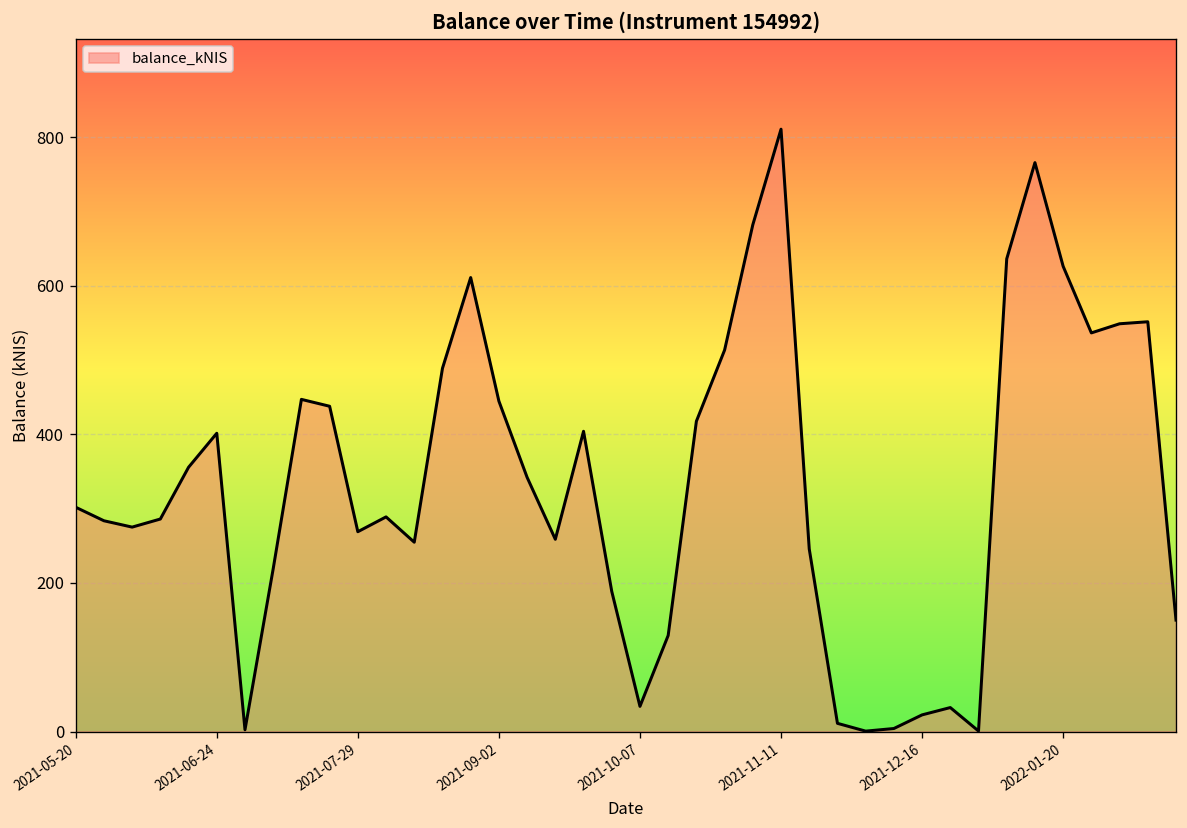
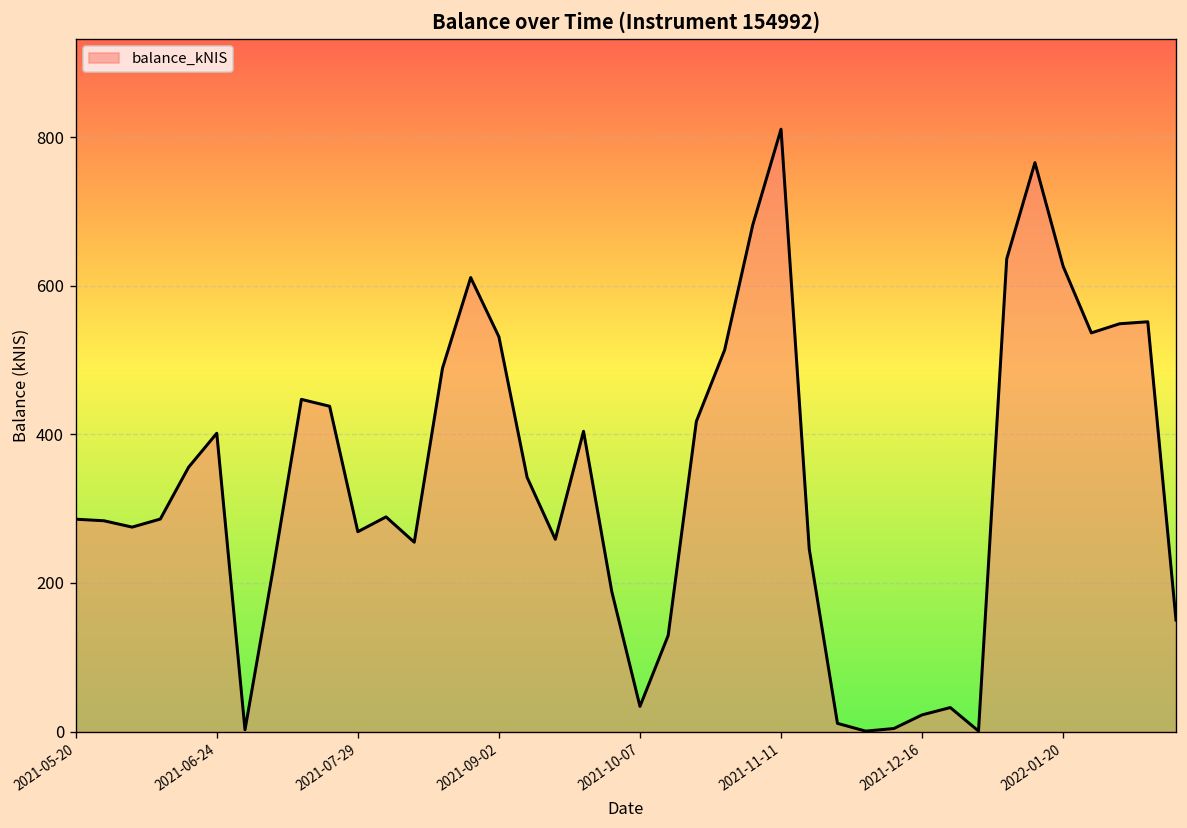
2021-05-20: 300 -> 290
2021-09-02: 440 -> 530
